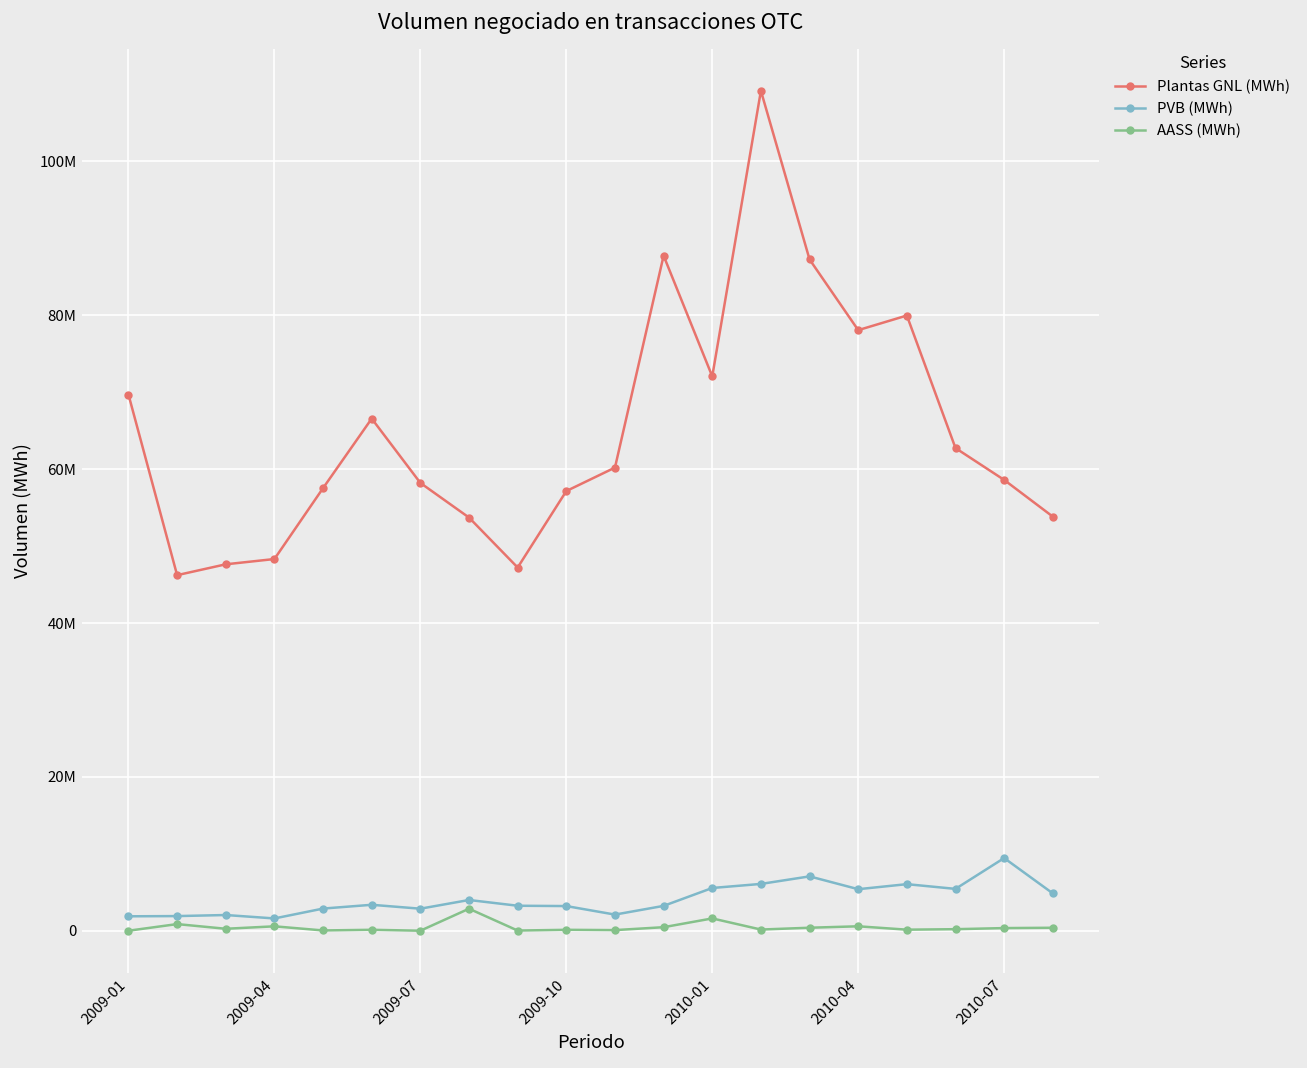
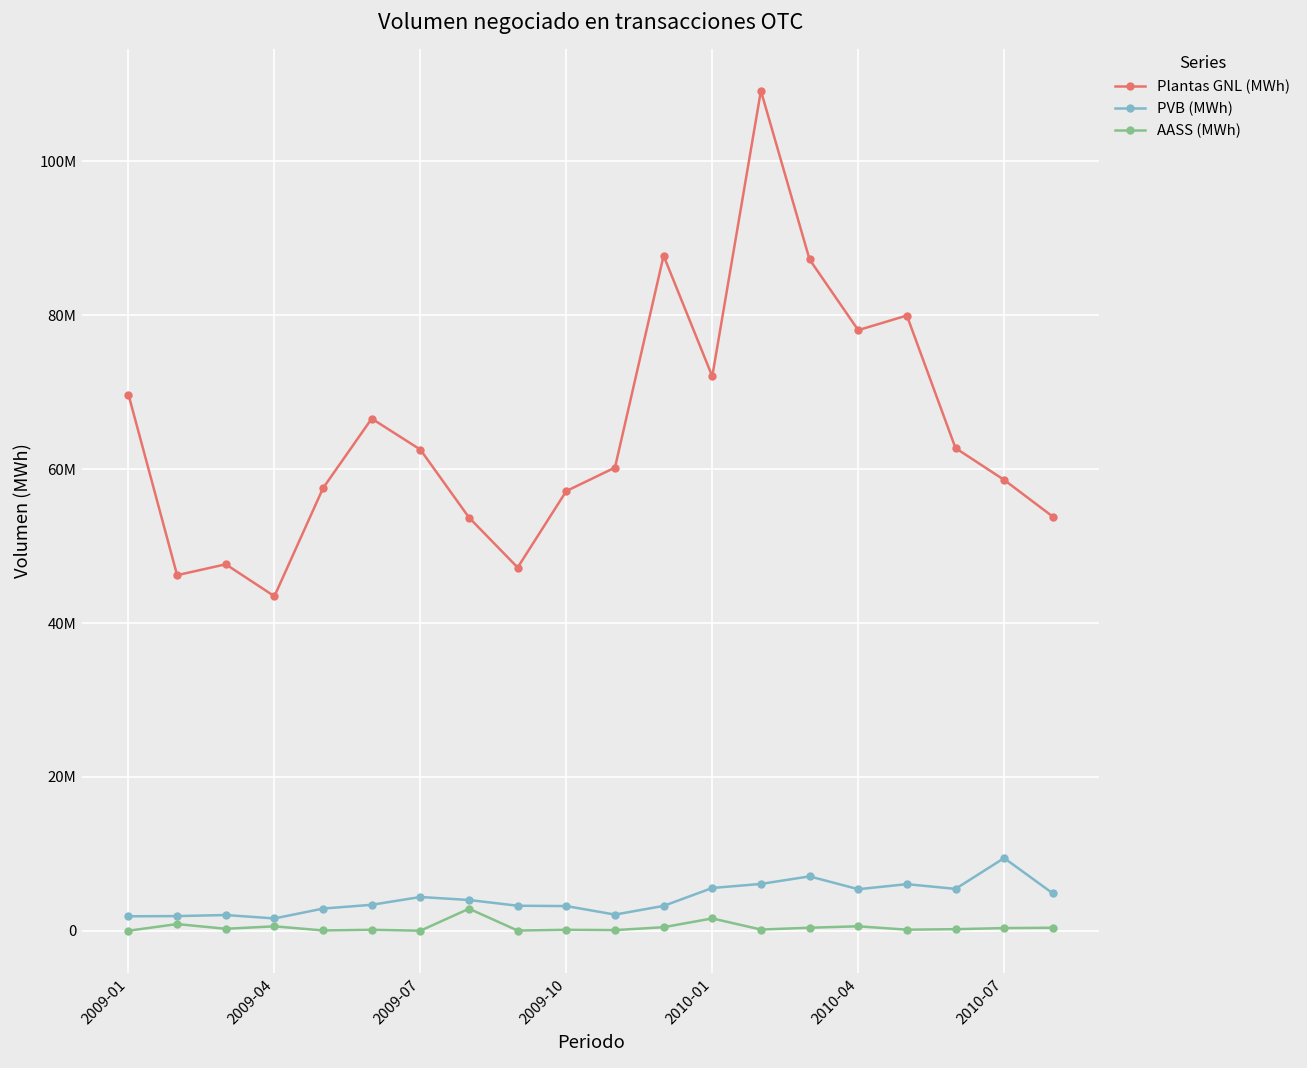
Plantas GNL (MWh), 2009-04: 48000000 -> 43000000
Plantas GNL (MWh), 2009-07: 58000000 -> 63000000
PVB (MWh), 2009-07: 3000000 -> 4000000
